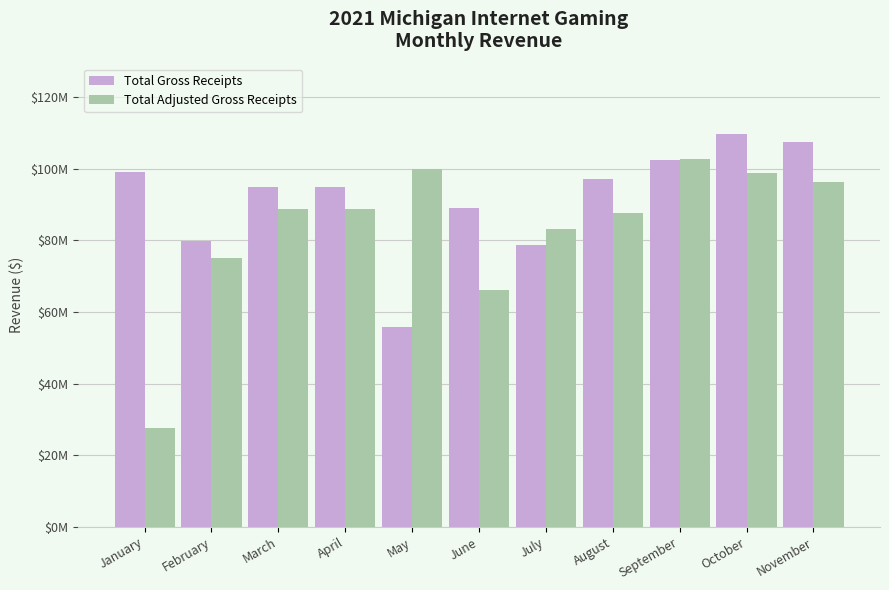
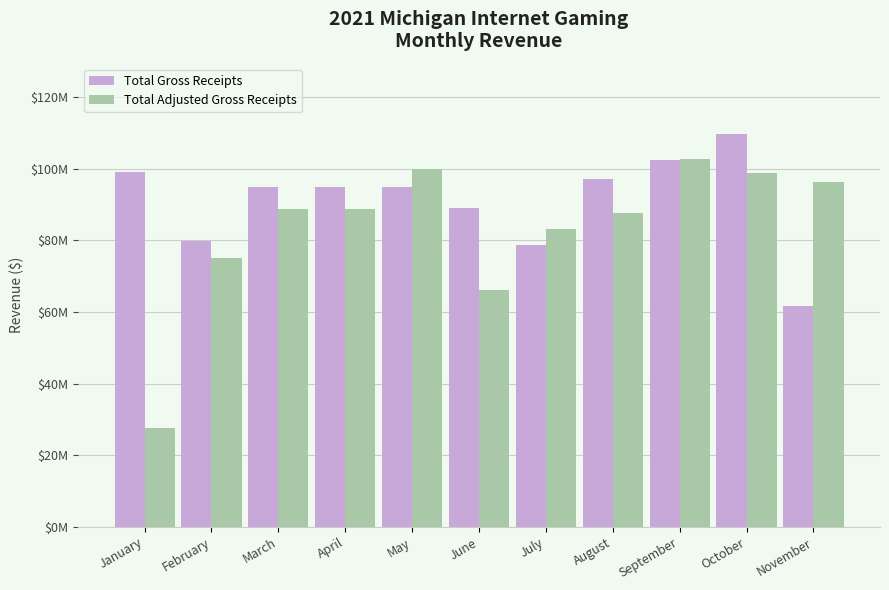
Total Gross Receipts, May: $56000000 -> $95000000
Total Gross Receipts, November: $108000000 -> $62000000
